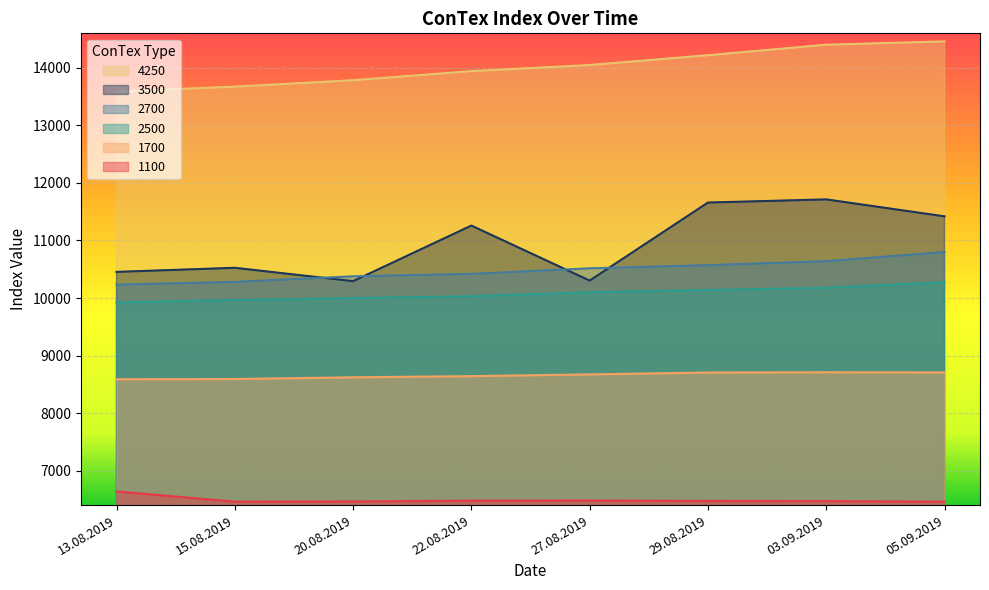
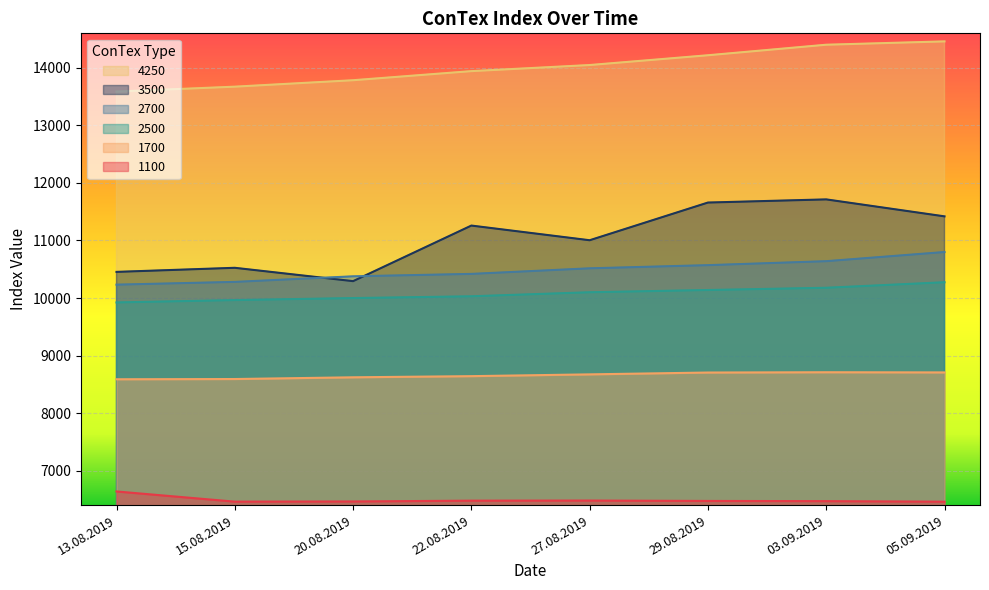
3500, 27.08.2019: 10300 -> 11000
